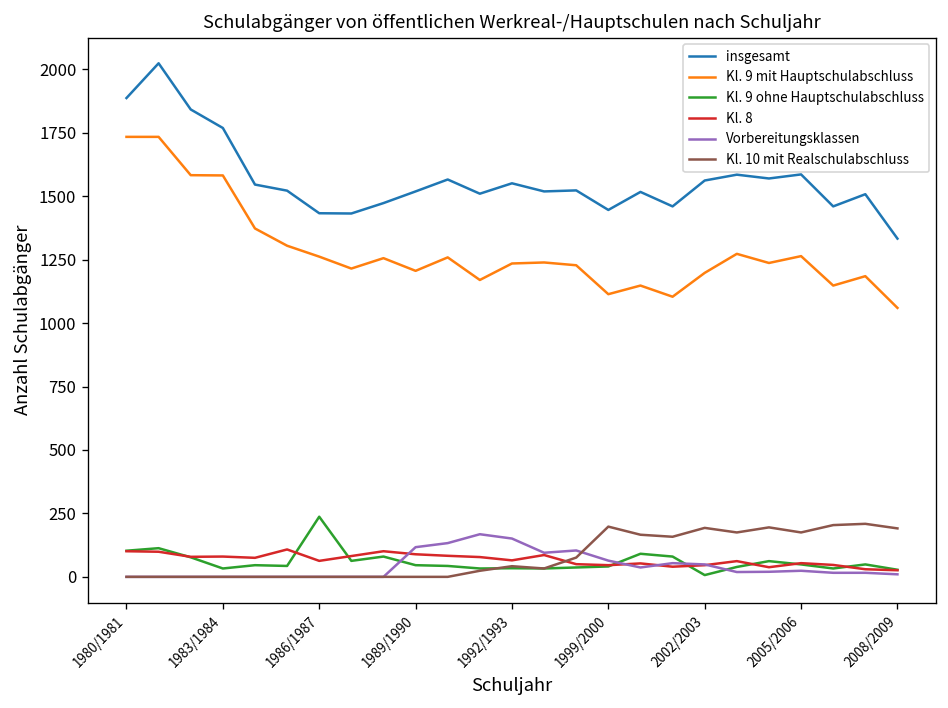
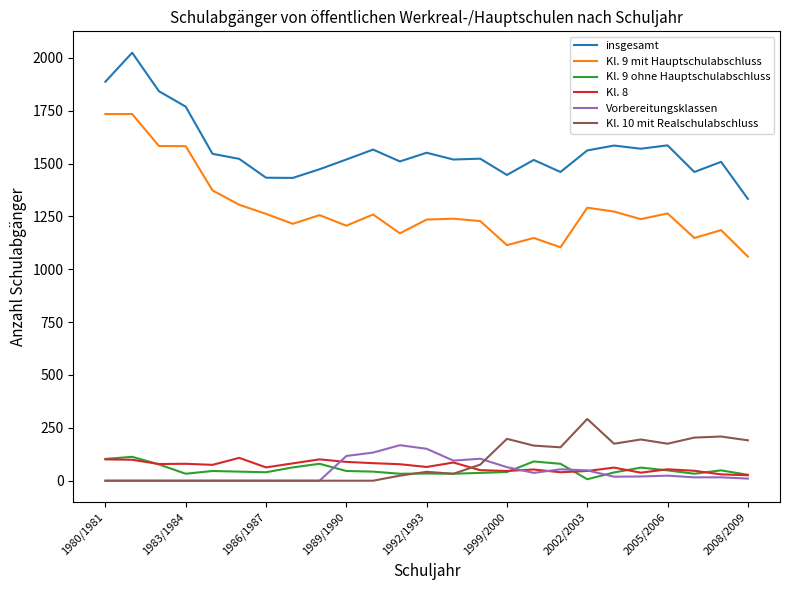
Kl. 9 ohne Hauptschulabschluss, 1986/1987: 240 -> 40
Kl. 9 mit Hauptschulabschluss, 2002/2003: 1200 -> 1290
Kl. 10 mit Realschulabschluss, 2002/2003: 190 -> 290
